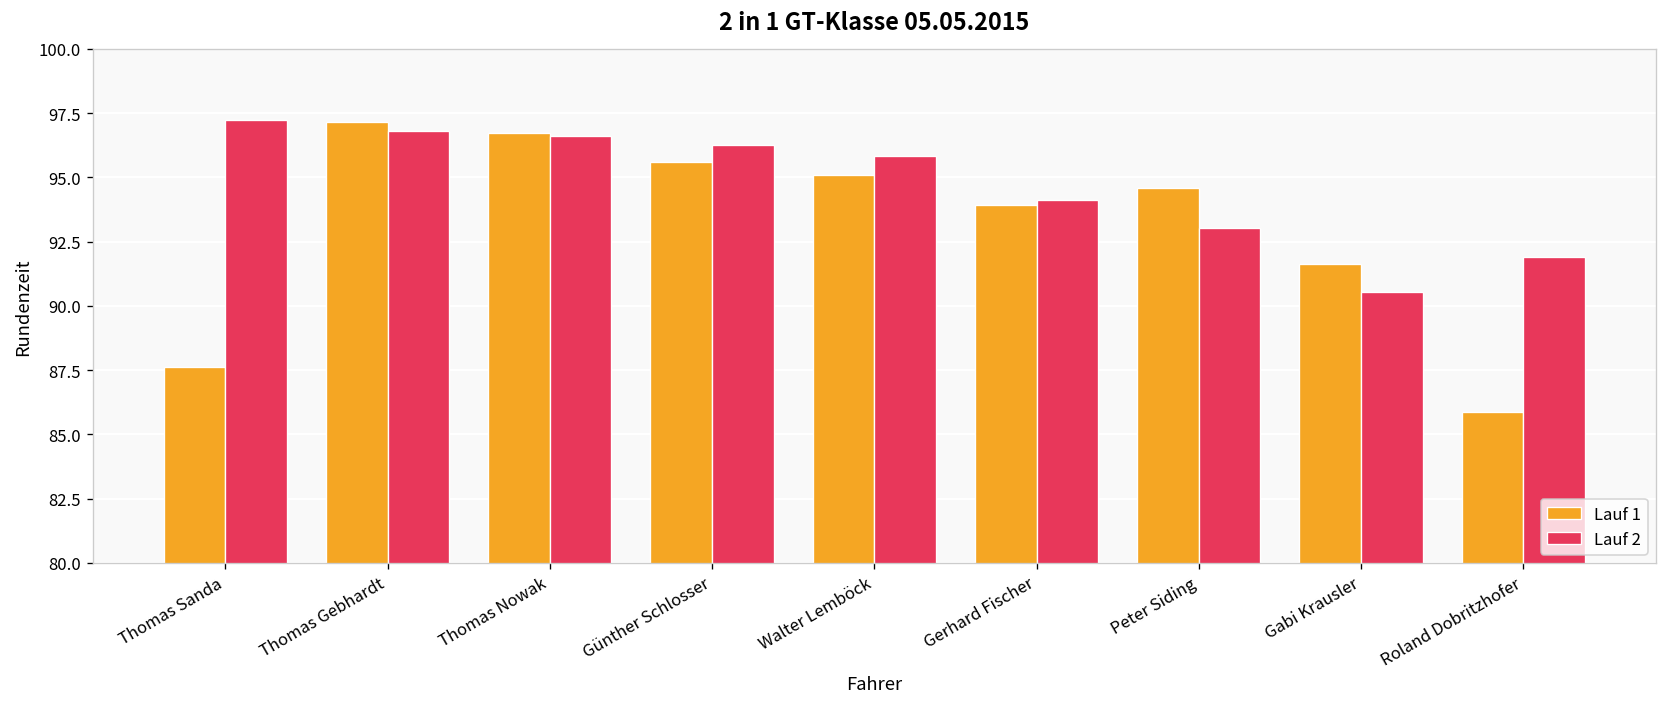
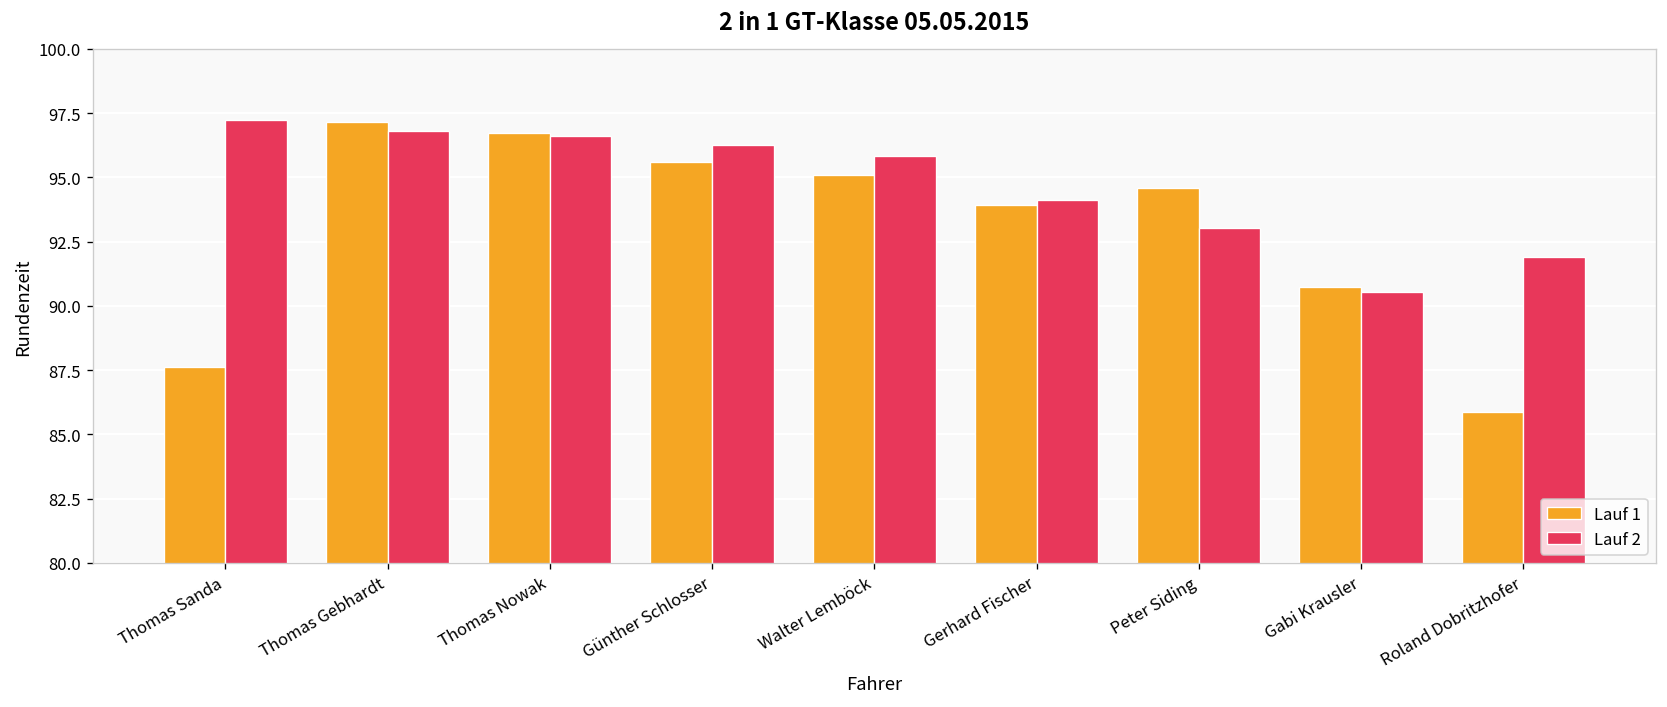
Lauf 1, Gabi Krausler: 91.7 -> 90.7
